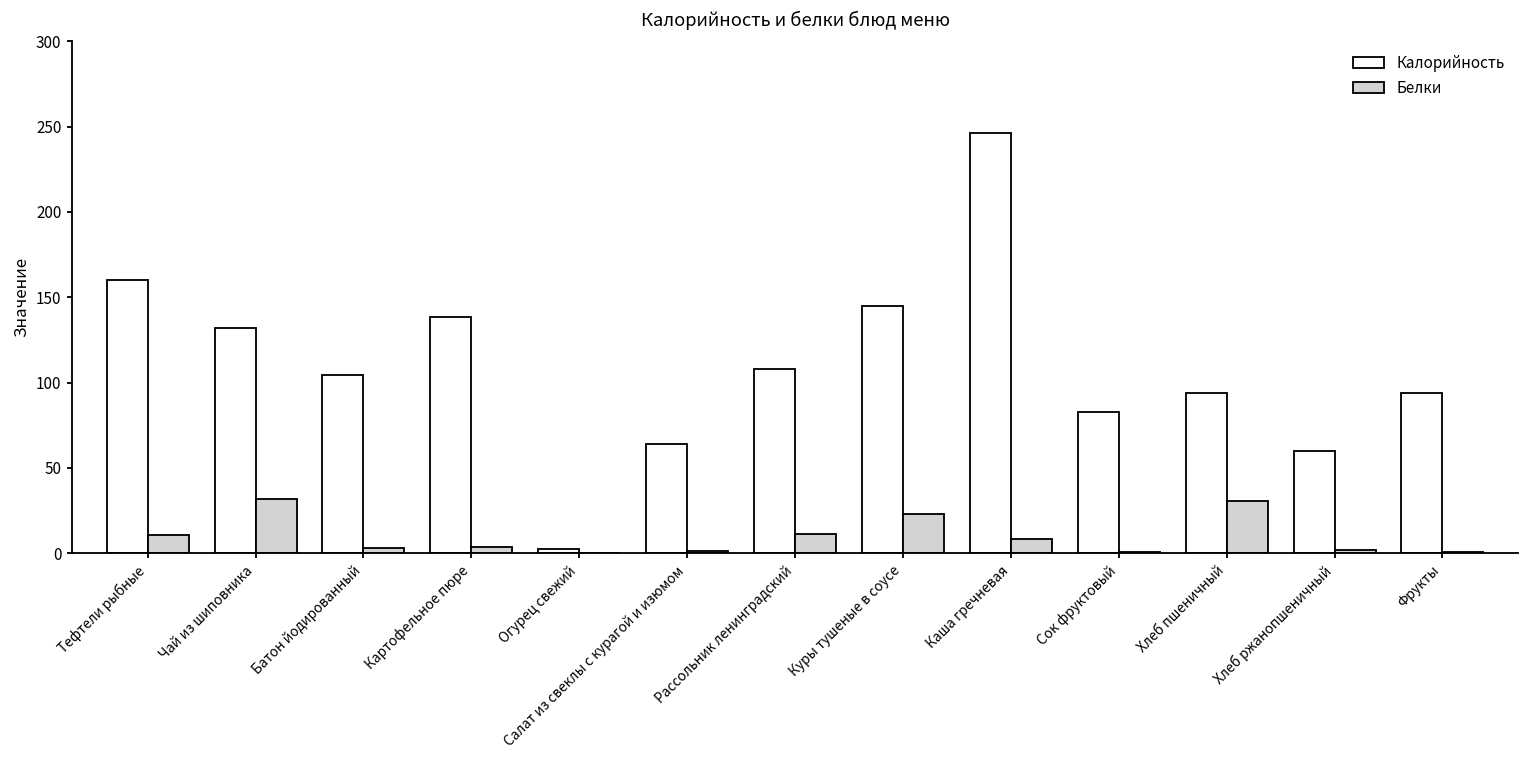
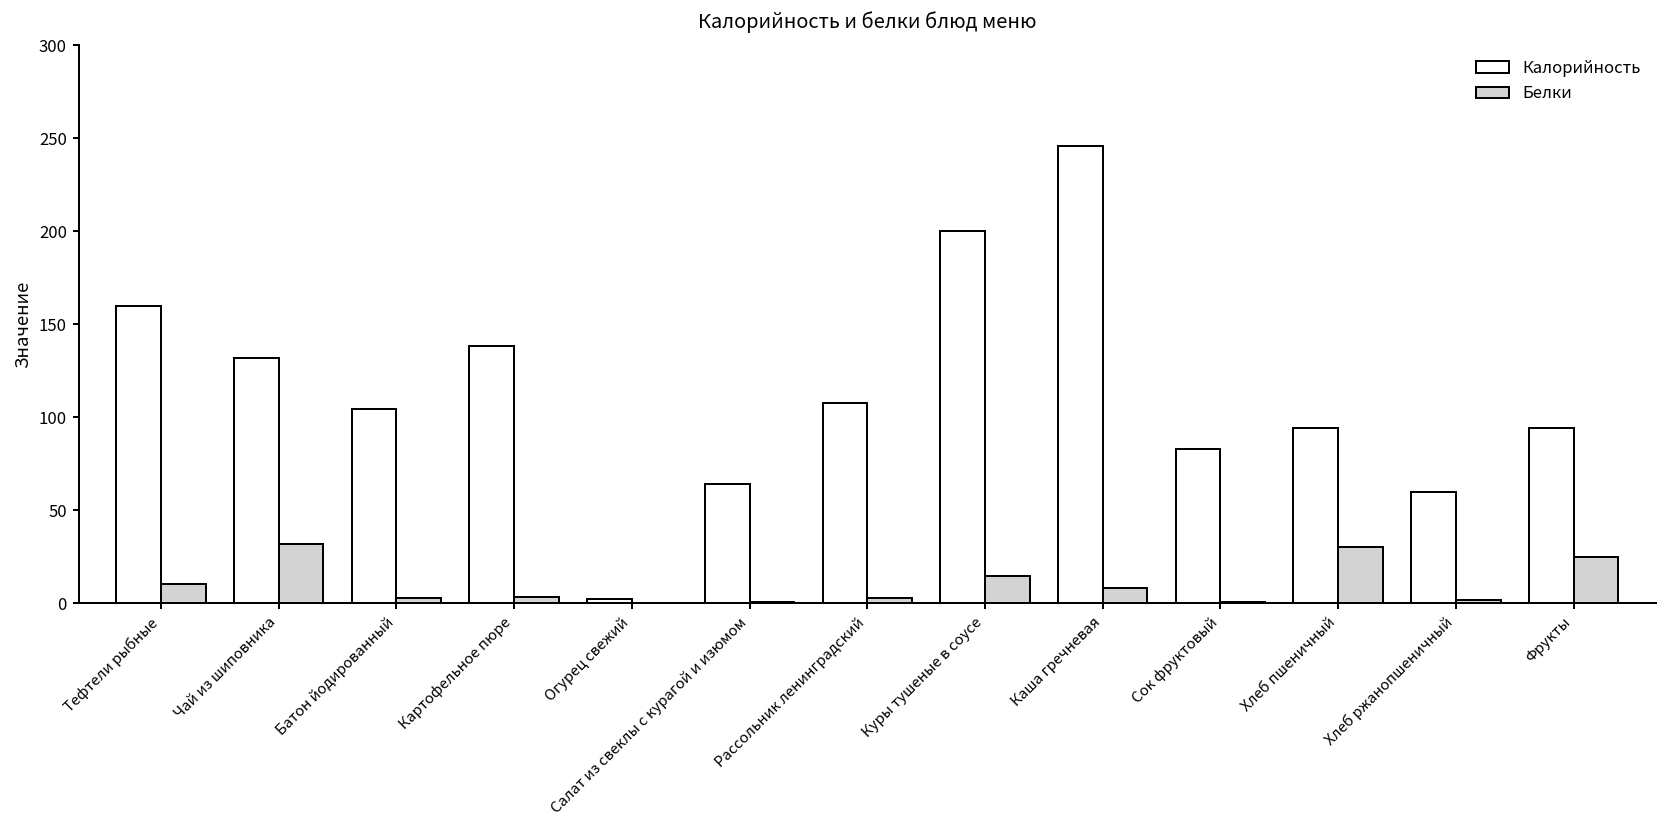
Белки, Рассольник ленинградский: 11 -> 3
Калорийность, Куры тушеные в соусе: 145 -> 200
Белки, Куры тушеные в соусе: 23 -> 15
Белки, Фрукты: 1 -> 25
